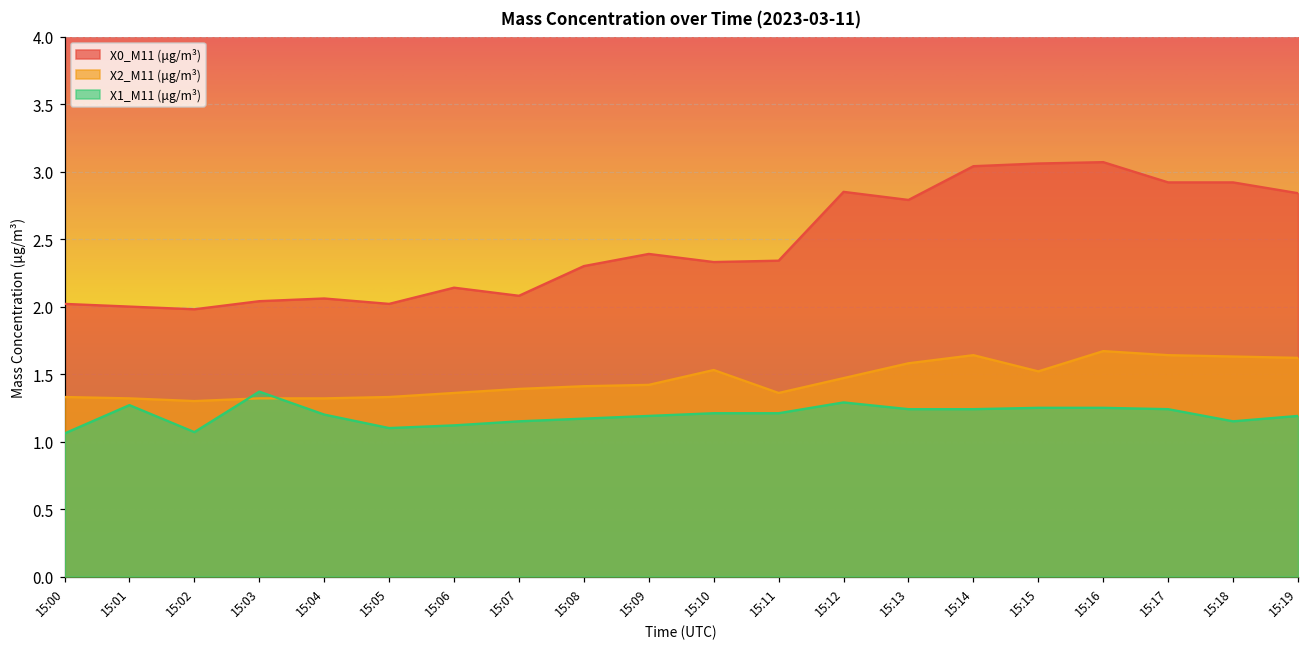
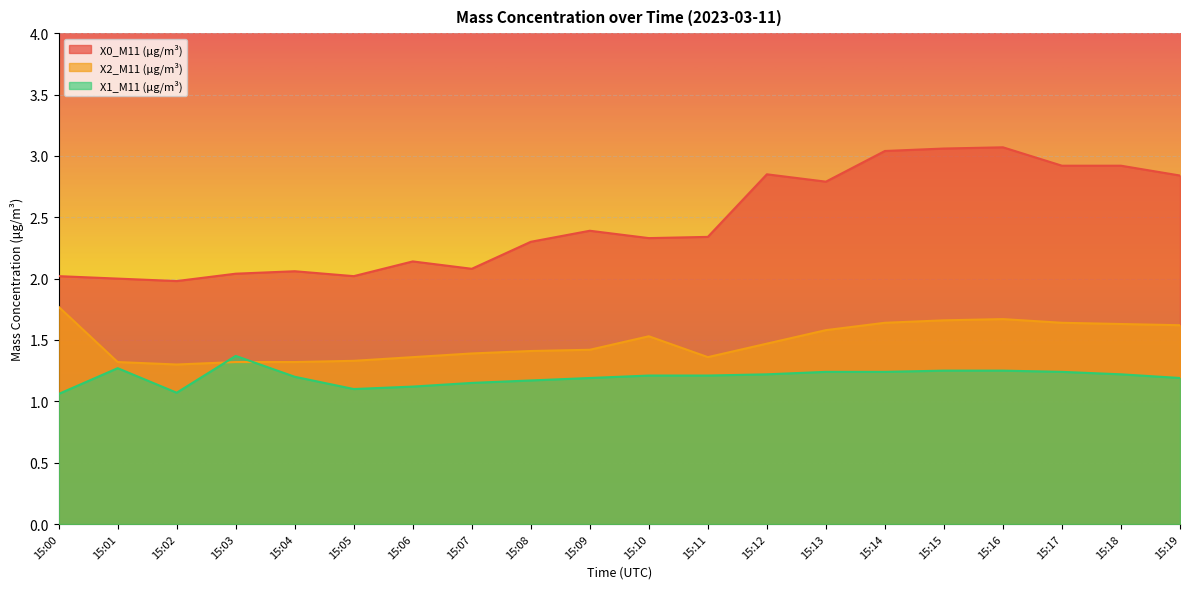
X2_M11 (μg/m³), 15:00: 1.33 -> 1.77
X1_M11 (μg/m³), 15:12: 1.29 -> 1.22
X2_M11 (μg/m³), 15:15: 1.52 -> 1.66
X1_M11 (μg/m³), 15:18: 1.15 -> 1.22
